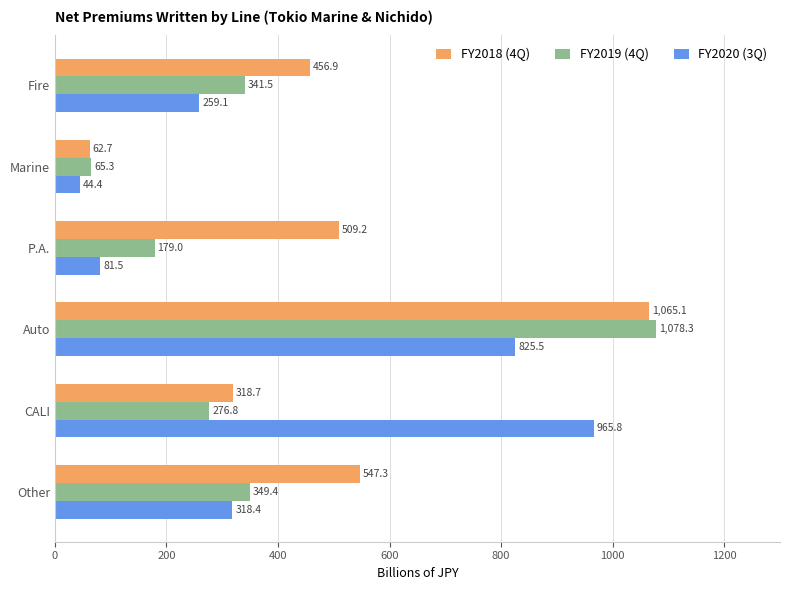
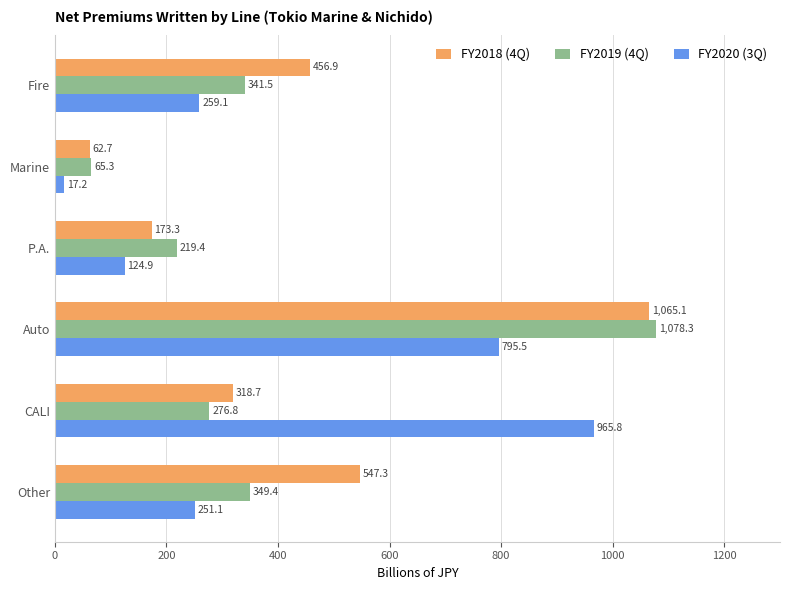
FY2020 (3Q), Marine: 44.4 -> 17.2
FY2018 (4Q), P.A.: 509.2 -> 173.3
FY2019 (4Q), P.A.: 179.0 -> 219.4
FY2020 (3Q), P.A.: 81.5 -> 124.9
FY2020 (3Q), Auto: 825.5 -> 795.5
FY2020 (3Q), Other: 318.4 -> 251.1
